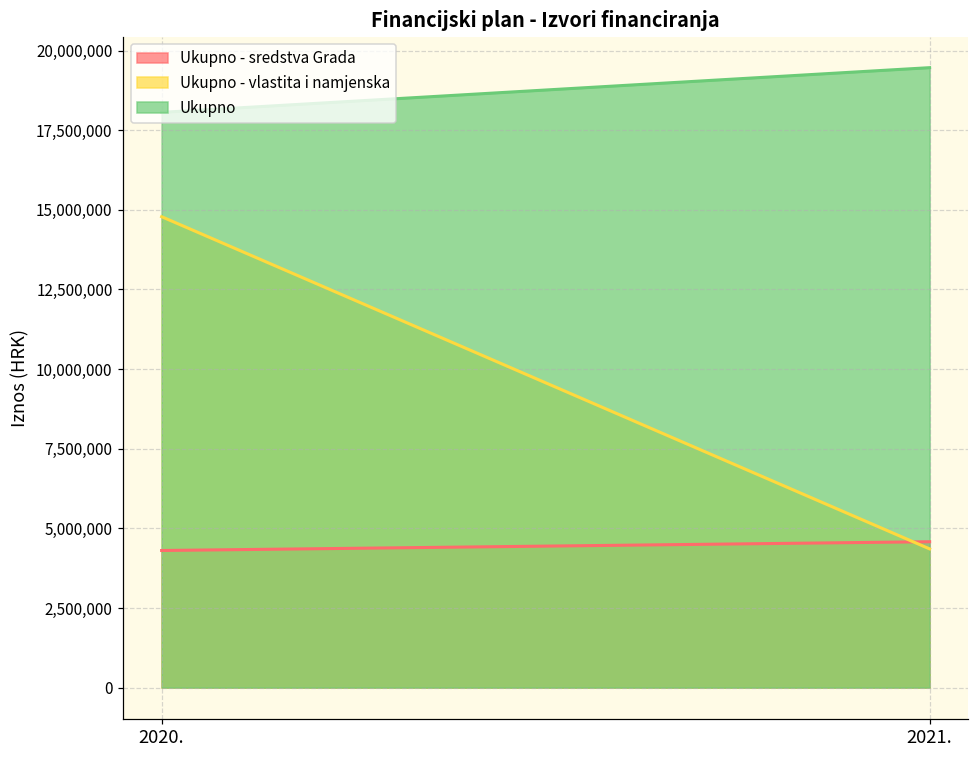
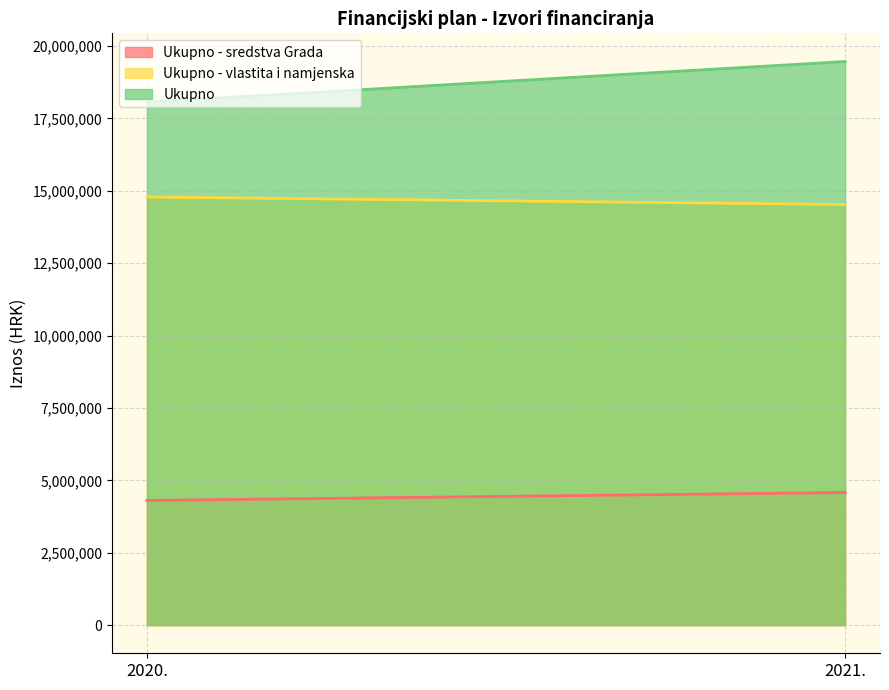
Ukupno - vlastita i namjenska, 2021.: 4,400,000 -> 14,500,000
